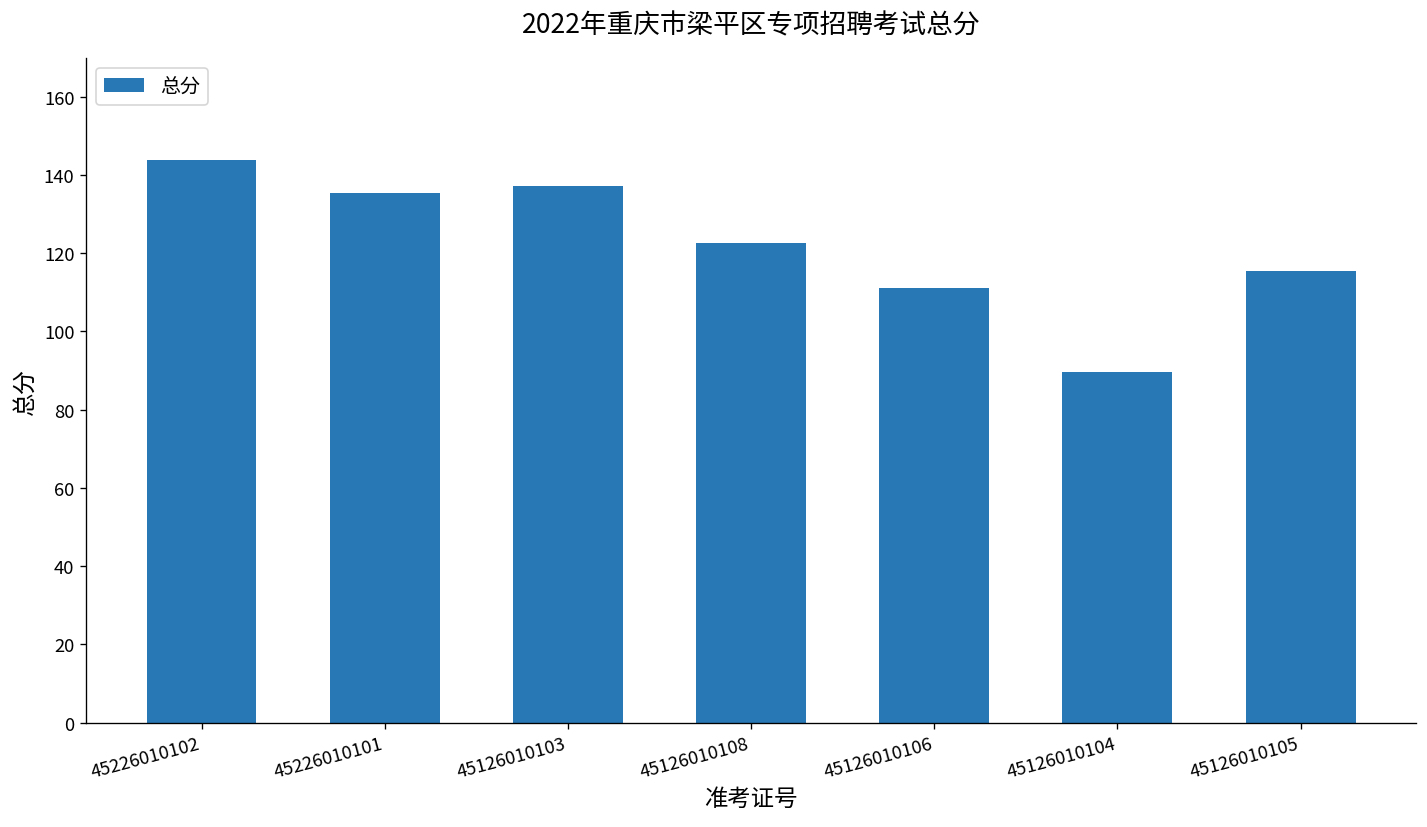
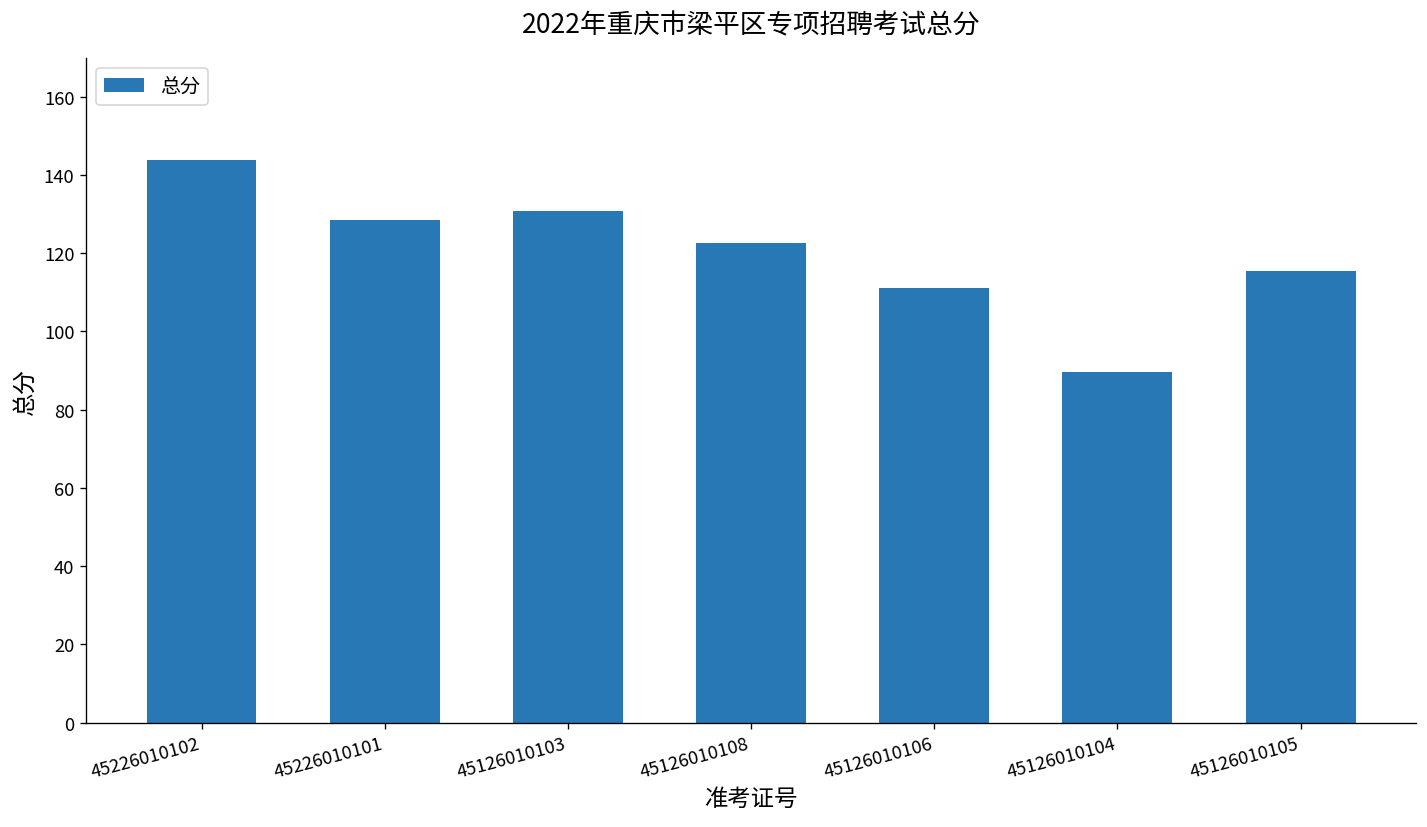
45226010101: 135 -> 129
45126010103: 137 -> 131
